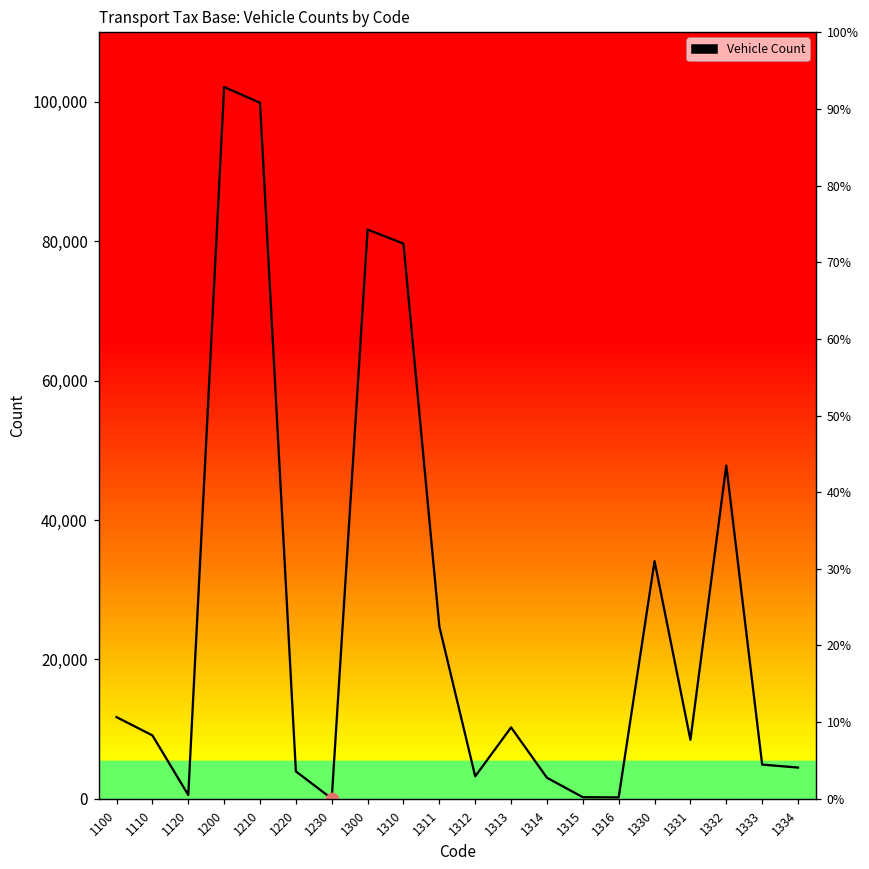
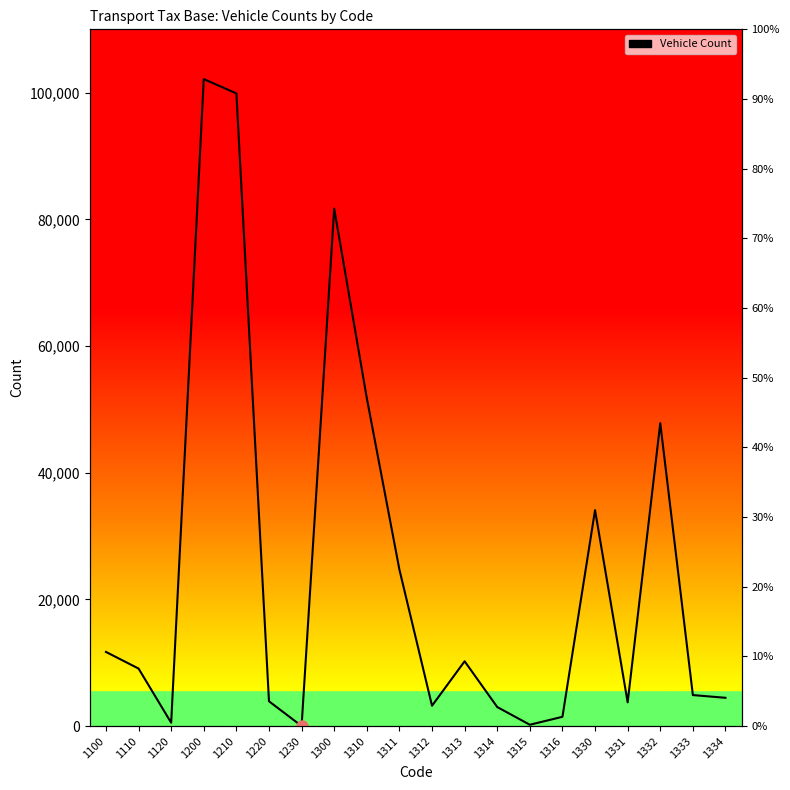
Vehicle Count, 1310: 80,000 -> 52,000
Vehicle Count, 1316: 0 -> 1,000
Vehicle Count, 1331: 8,000 -> 4,000
